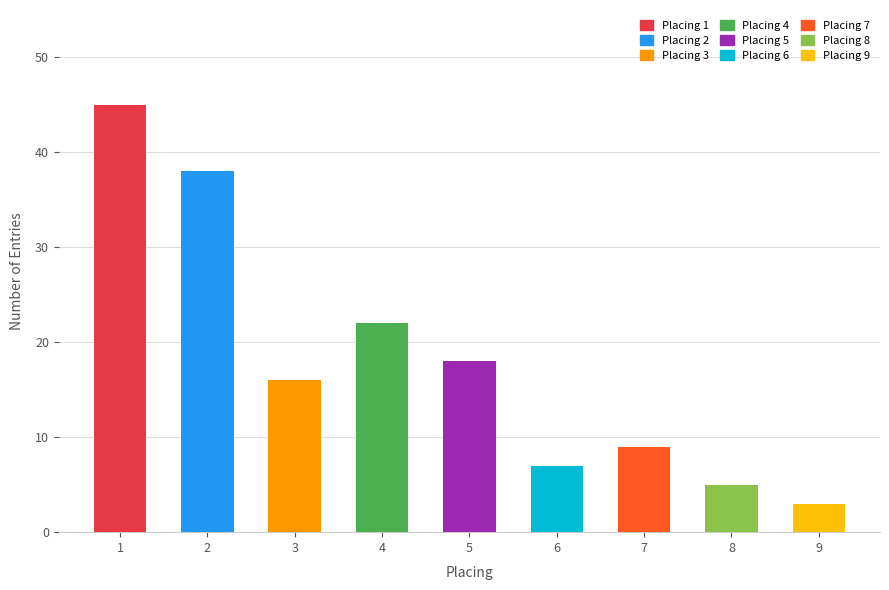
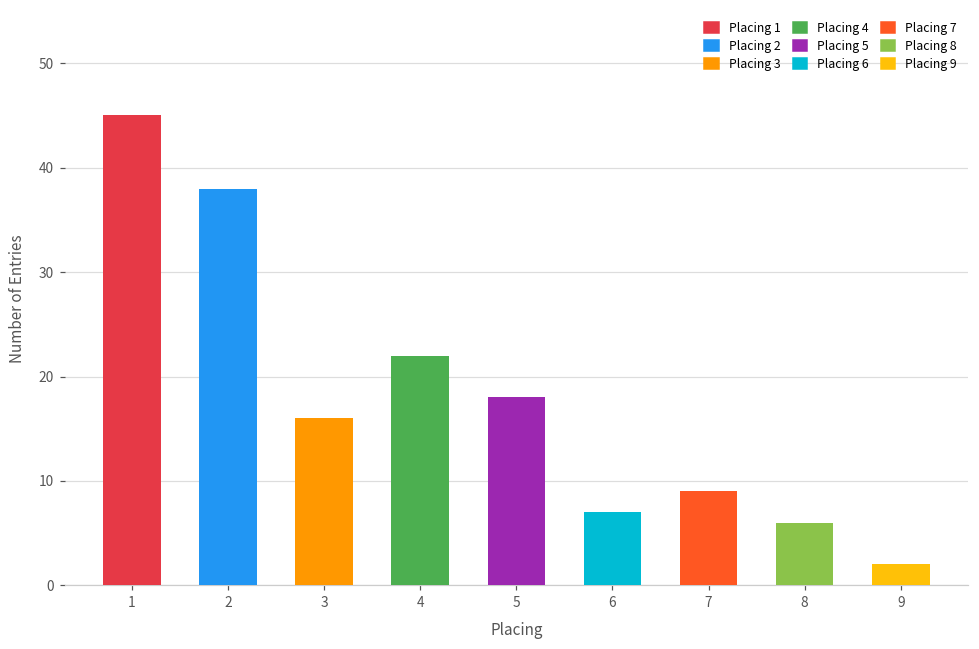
8: 5 -> 6
9: 3 -> 2
